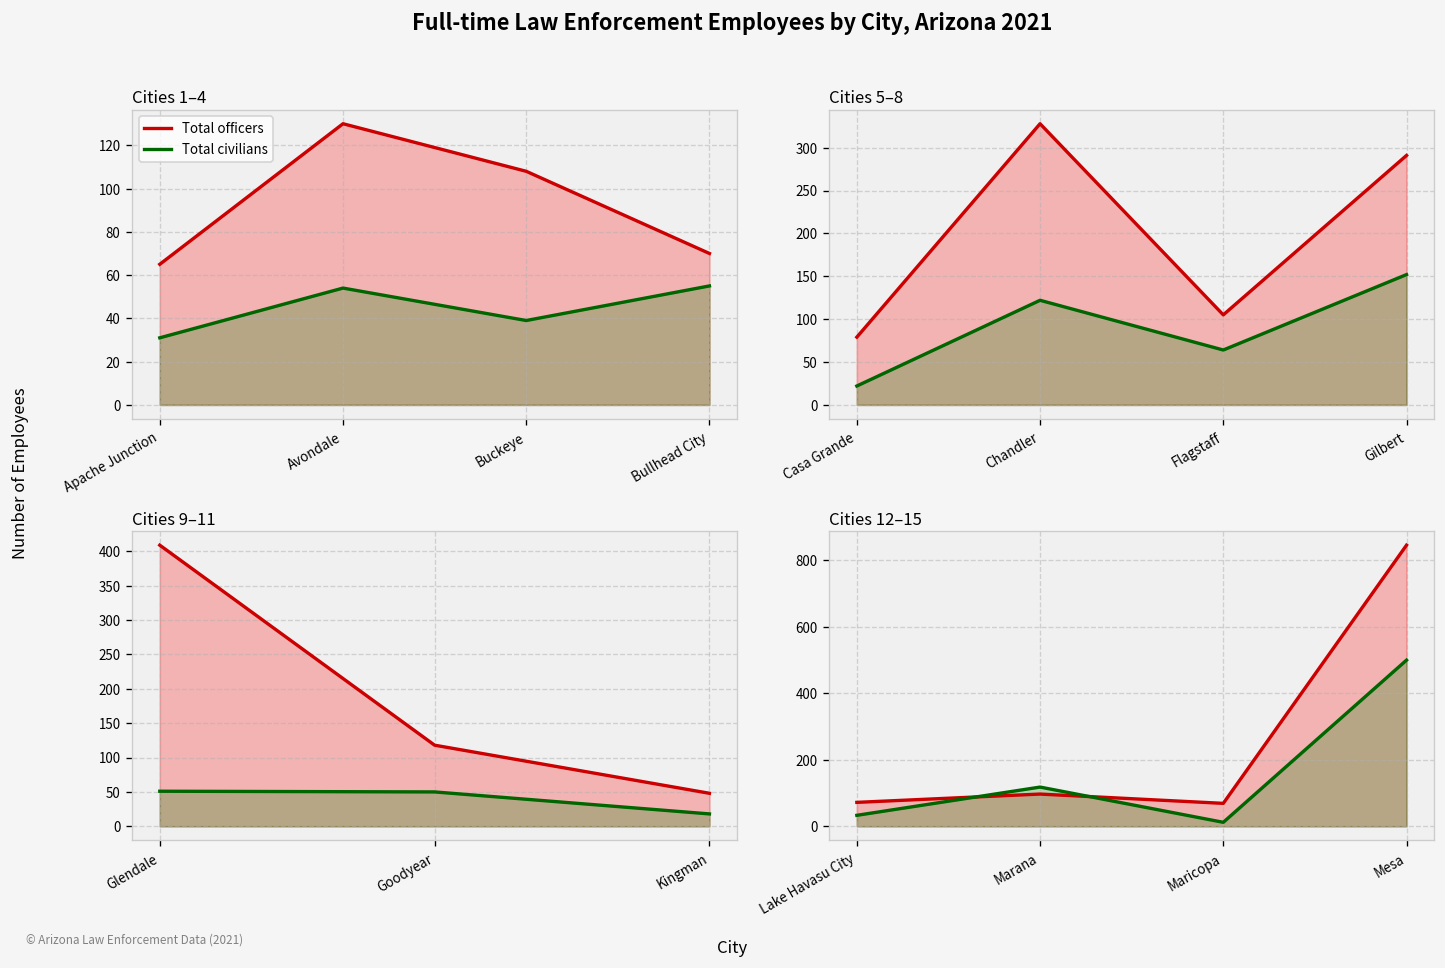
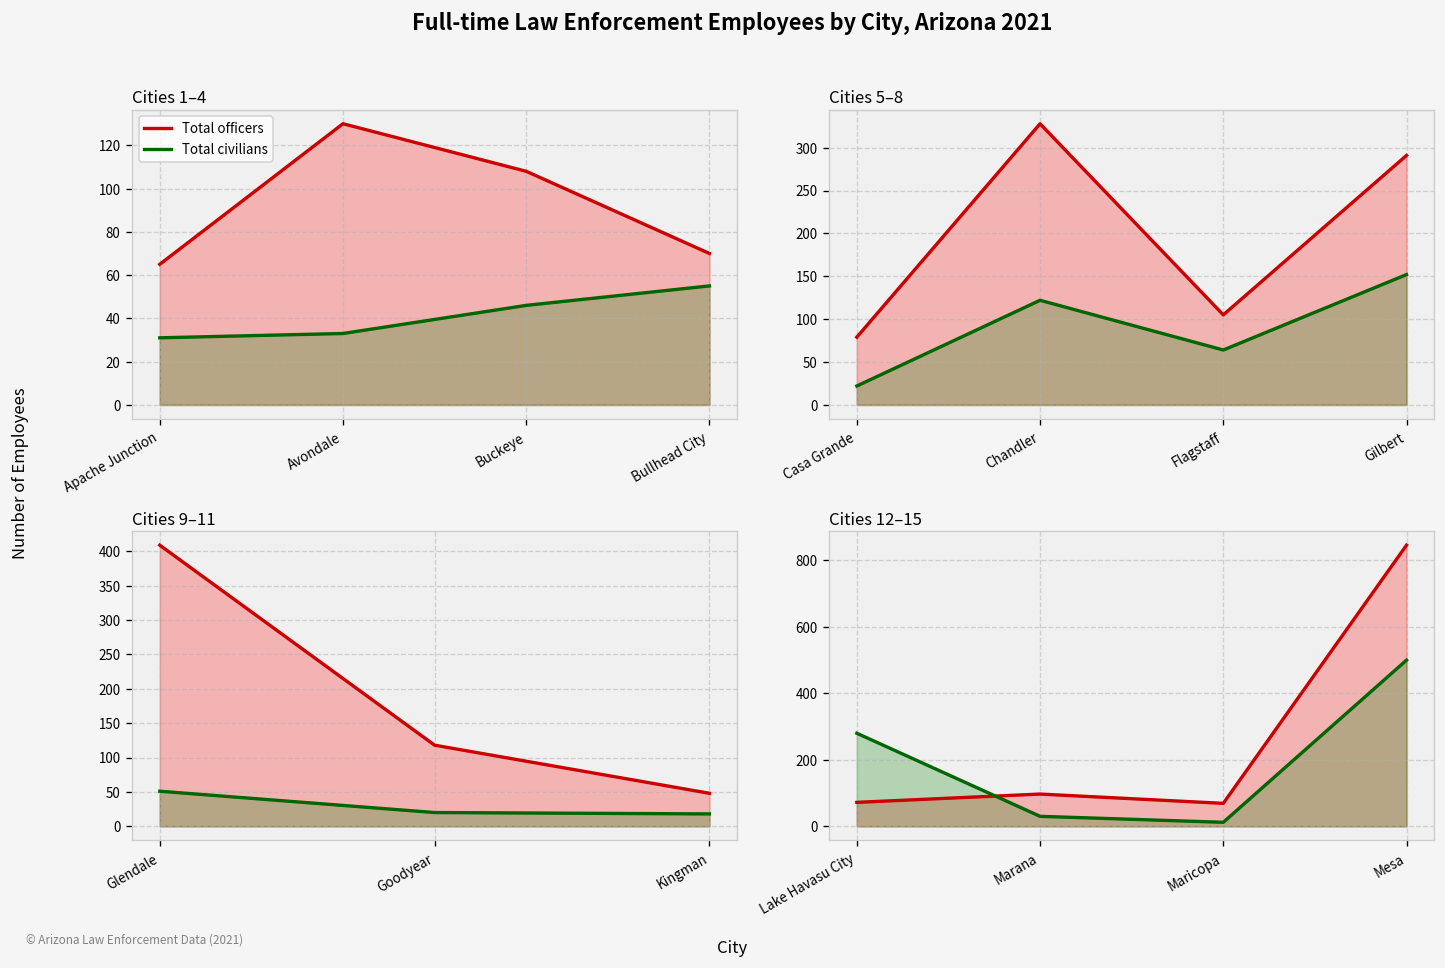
Cities 1–4, Total civilians, Avondale: 54 -> 33
Cities 1–4, Total civilians, Buckeye: 39 -> 46
Cities 9–11, Total civilians, Goodyear: 50 -> 20
Cities 12–15, Total civilians, Lake Havasu City: 30 -> 280
Cities 12–15, Total civilians, Marana: 120 -> 30
